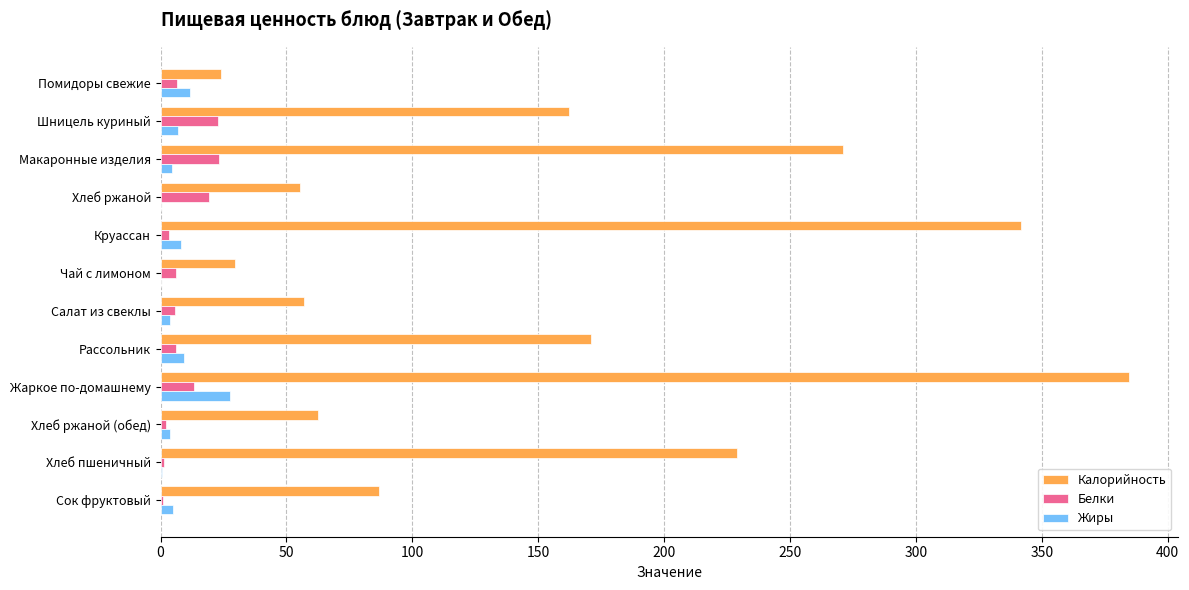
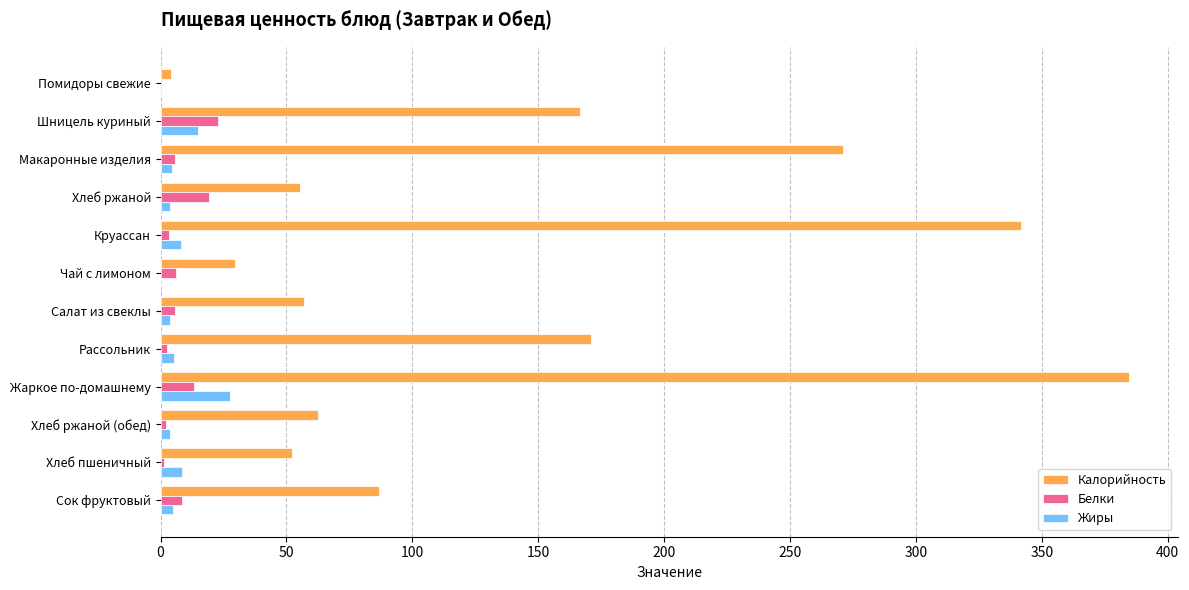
Калорийность, Помидоры свежие: 24 -> 4
Белки, Помидоры свежие: 6 -> 0
Жиры, Помидоры свежие: 12 -> 0
Калорийность, Шницель куриный: 162 -> 167
Жиры, Шницель куриный: 7 -> 15
Белки, Макаронные изделия: 23 -> 6
Жиры, Хлеб ржаной: 0 -> 4
Белки, Рассольник: 6 -> 2
Жиры, Рассольник: 9 -> 5
Калорийность, Хлеб пшеничный: 229 -> 52
Жиры, Хлеб пшеничный: 1 -> 8
Белки, Сок фруктовый: 1 -> 8
